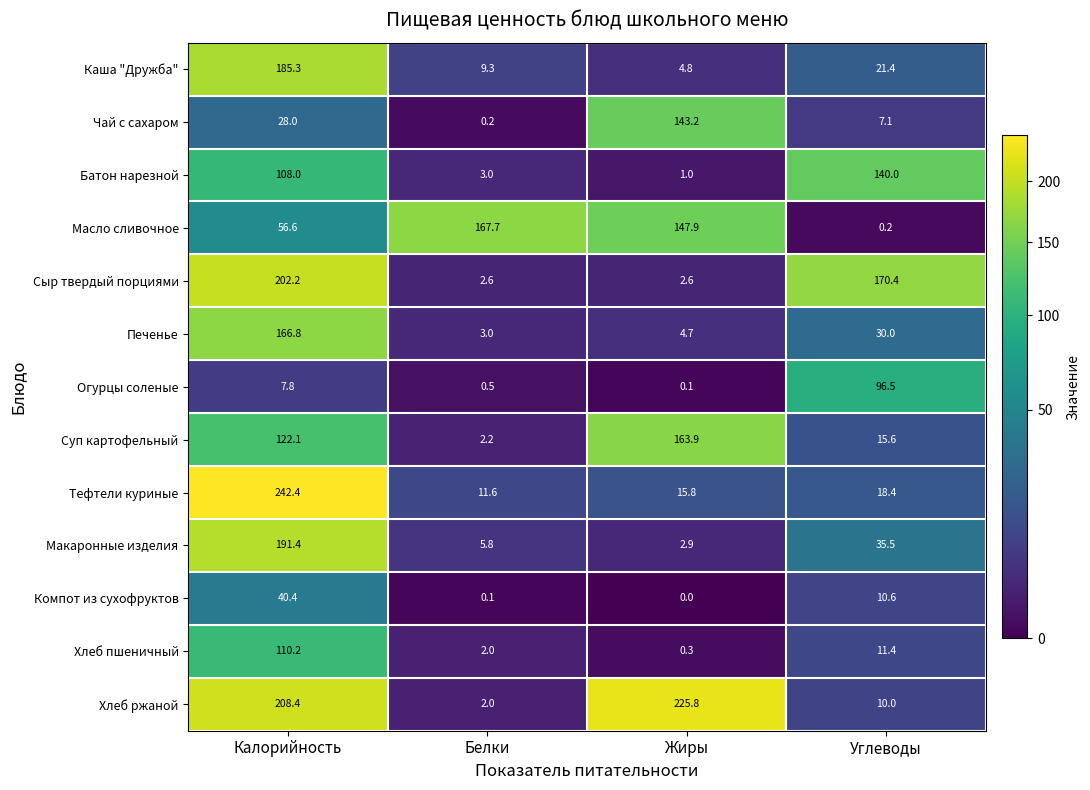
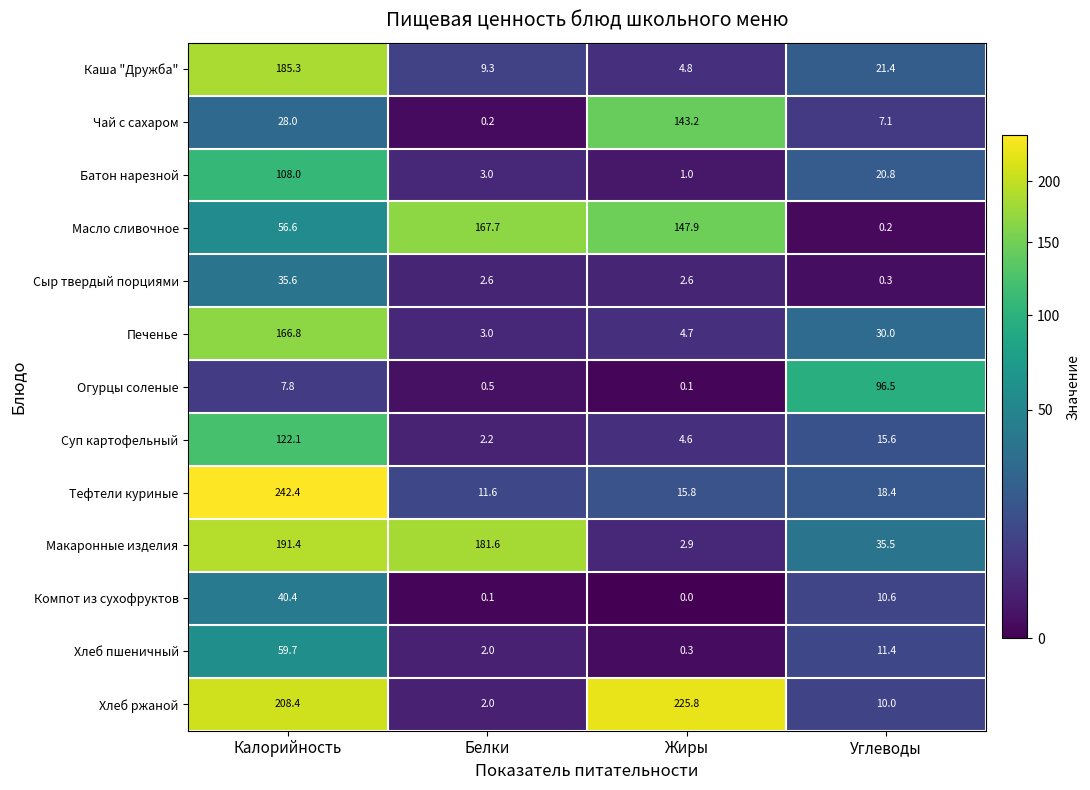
Батон нарезной, Углеводы: 140.0 -> 20.8
Сыр твердый порциями, Калорийность: 202.2 -> 35.6
Сыр твердый порциями, Углеводы: 170.4 -> 0.3
Суп картофельный, Жиры: 163.9 -> 4.6
Макаронные изделия, Белки: 5.8 -> 181.6
Хлеб пшеничный, Калорийность: 110.2 -> 59.7
